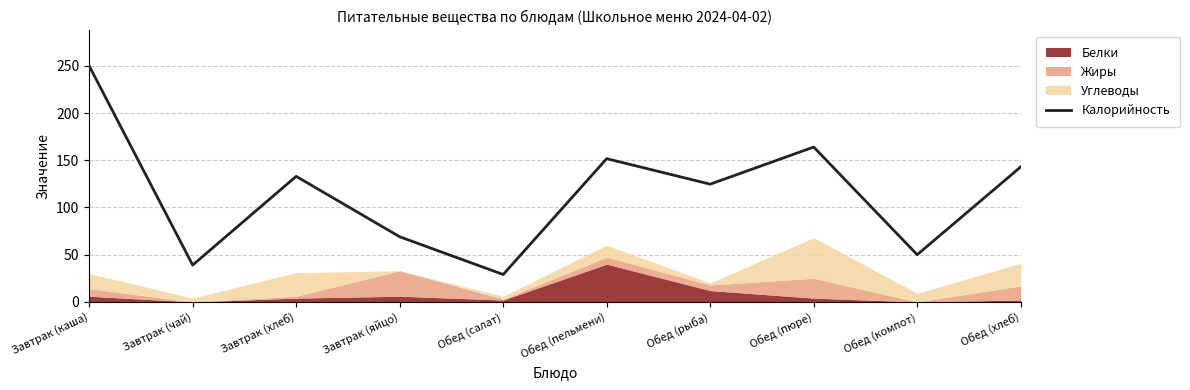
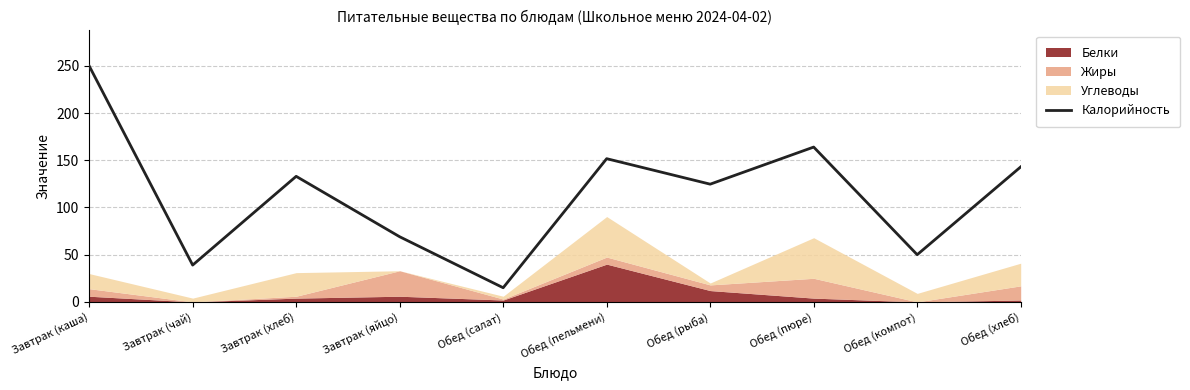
Калорийность, Обед (салат): 30 -> 20
Углеводы, Обед (пельмени): 10 -> 40
